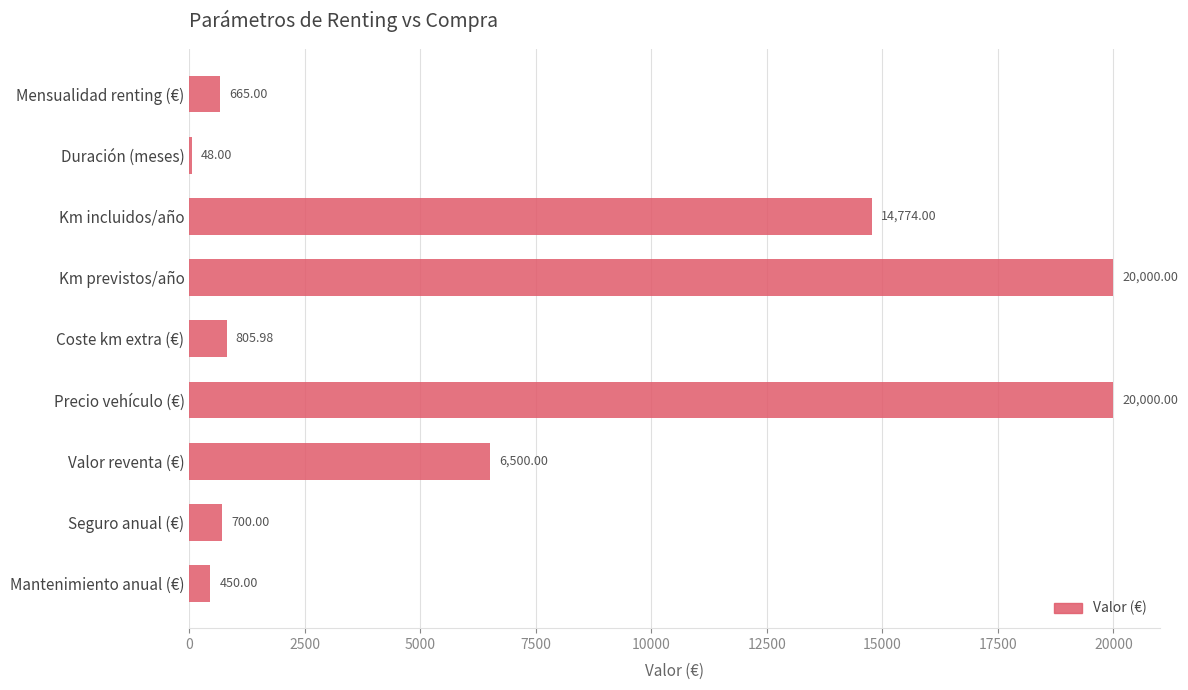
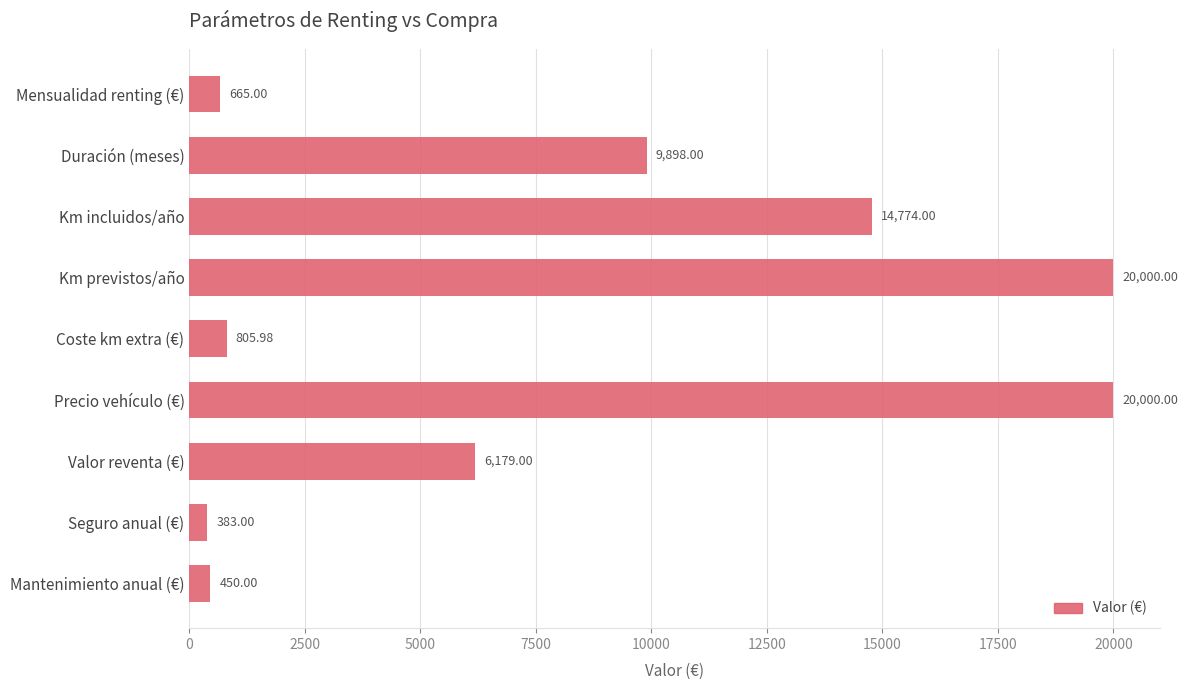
Duración (meses): 48.00 -> 9,898.00
Valor reventa (€): 6,500.00 -> 6,179.00
Seguro anual (€): 700.00 -> 383.00
